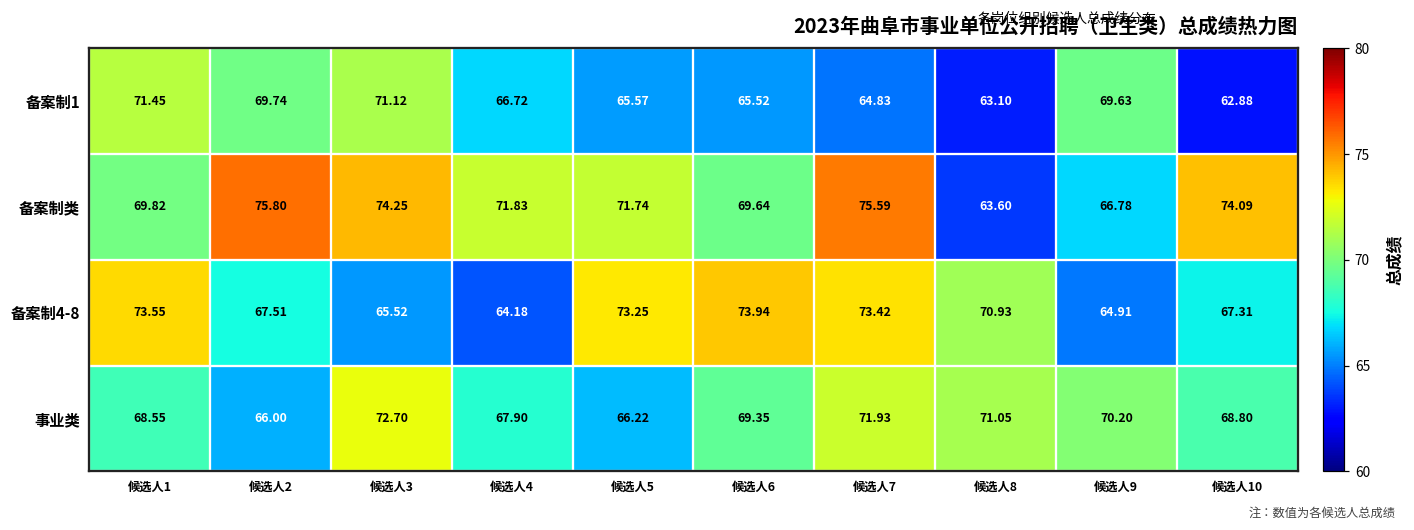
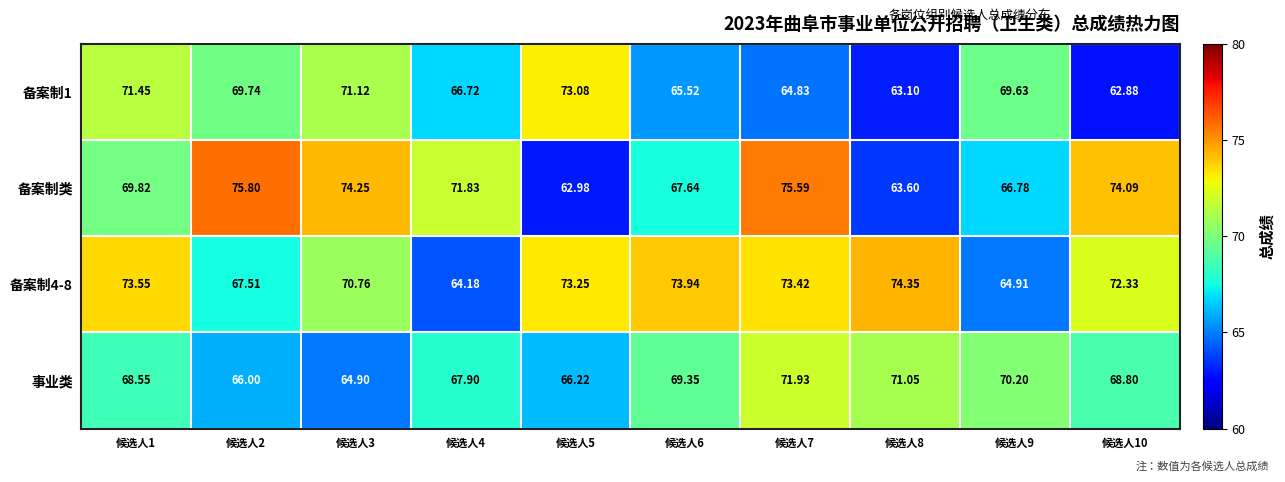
备案制1, 候选人5: 65.57 -> 73.08
备案制类, 候选人5: 71.74 -> 62.98
备案制类, 候选人6: 69.64 -> 67.64
备案制4-8, 候选人3: 65.52 -> 70.76
备案制4-8, 候选人8: 70.93 -> 74.35
备案制4-8, 候选人10: 67.31 -> 72.33
事业类, 候选人3: 72.70 -> 64.90
